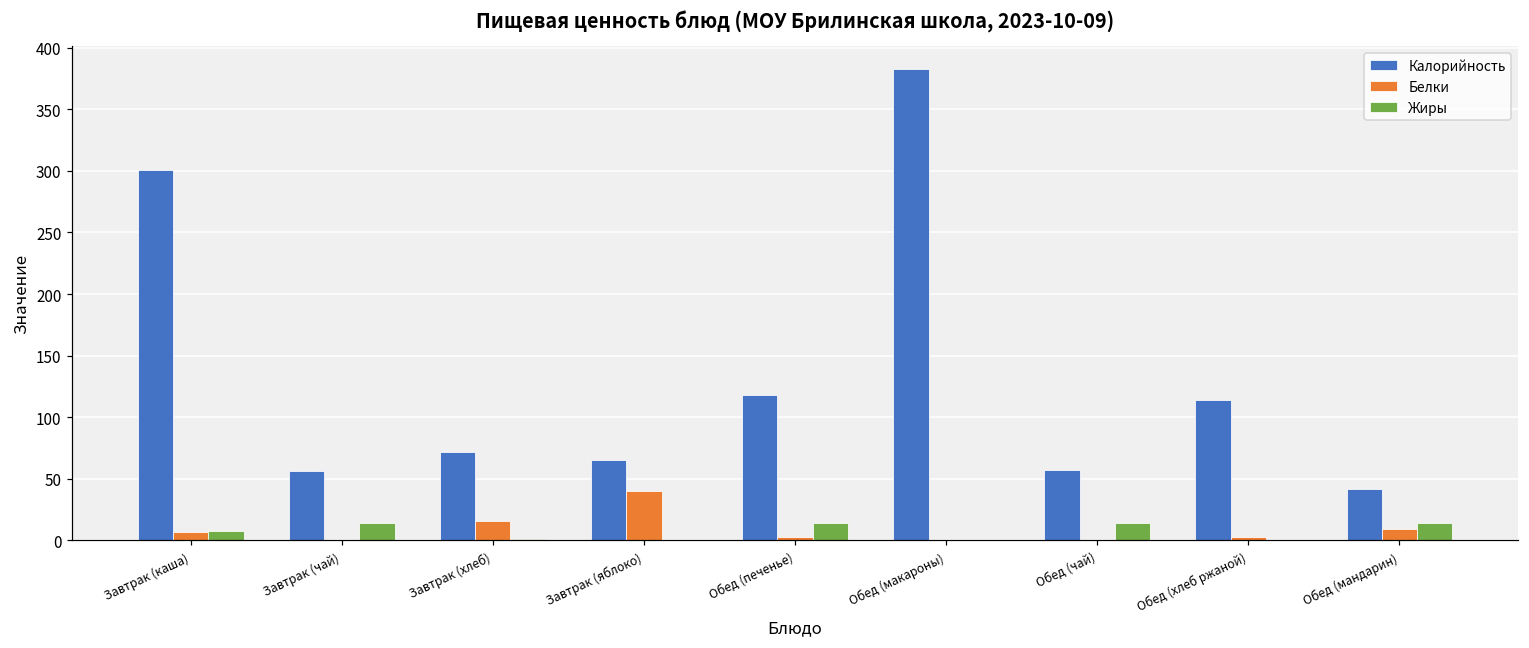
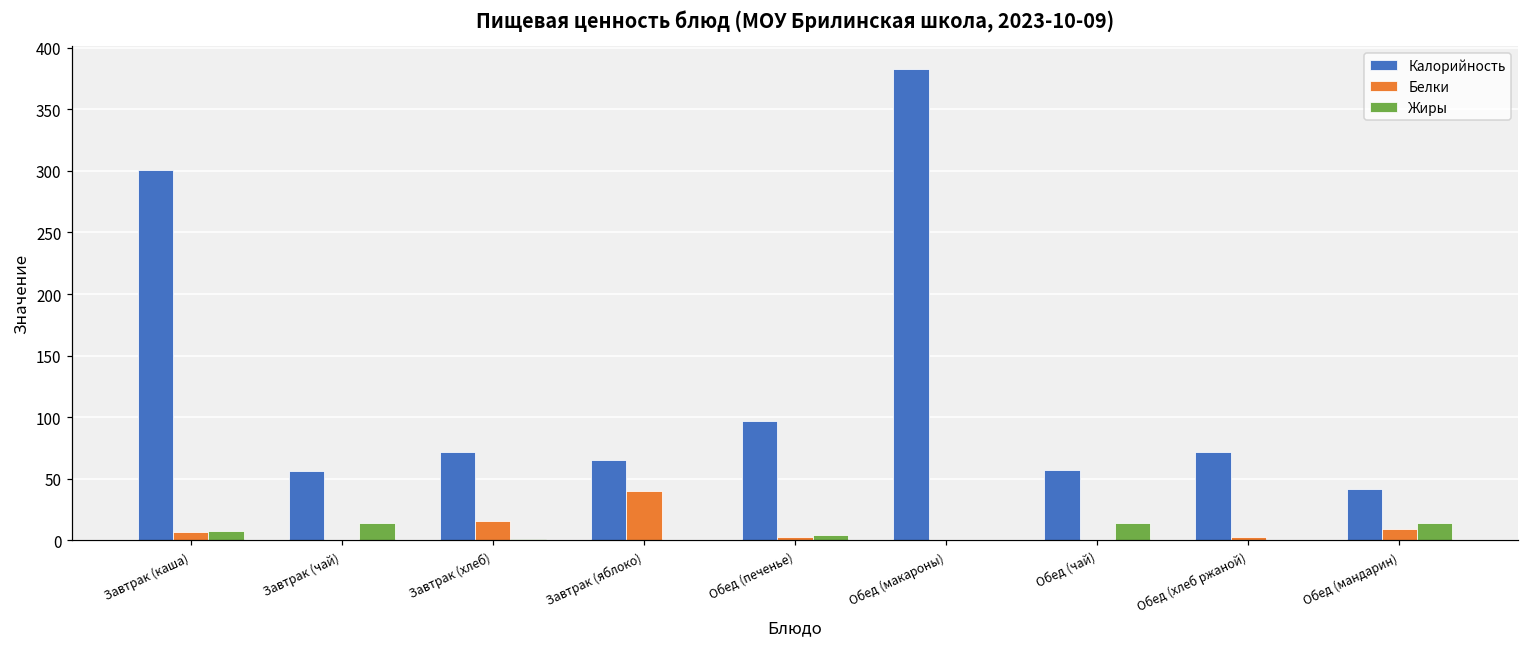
Калорийность, Обед (печенье): 118 -> 97
Жиры, Обед (печенье): 14 -> 4
Калорийность, Обед (хлеб ржаной): 114 -> 71
